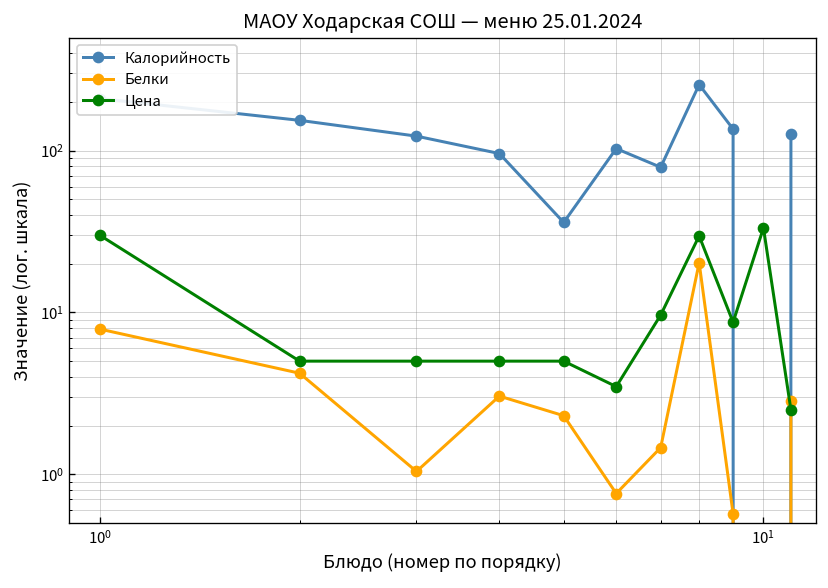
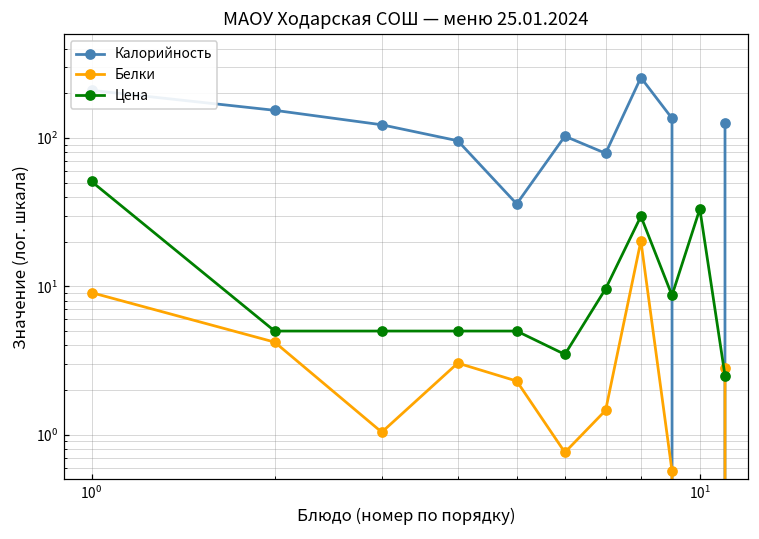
Белки, 10^0: 8 -> 9
Цена, 10^0: 30 -> 51
